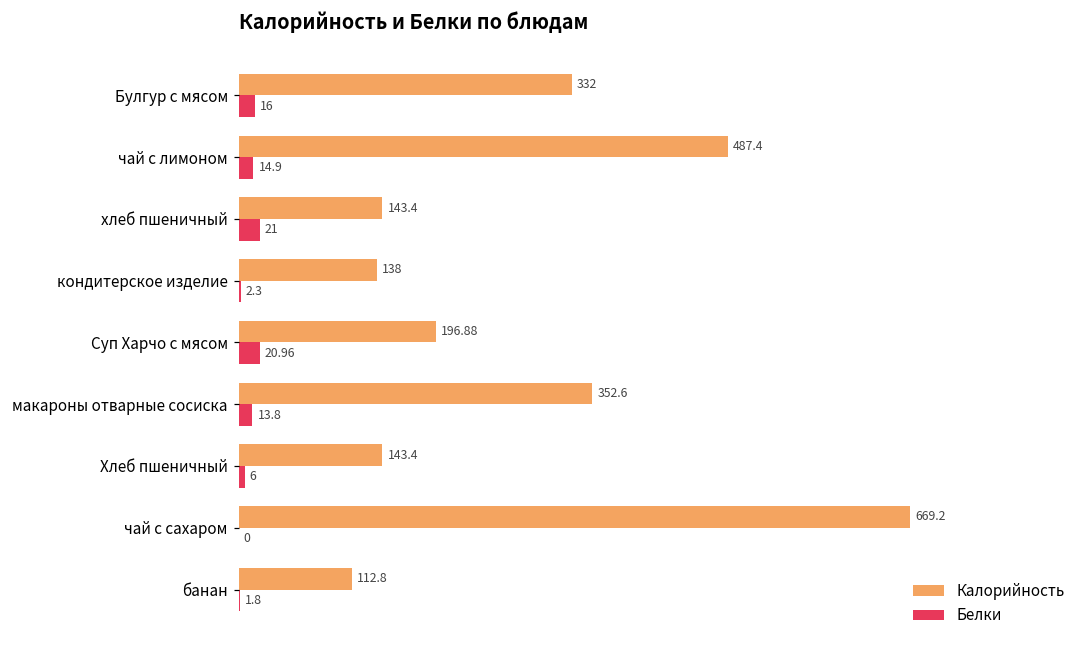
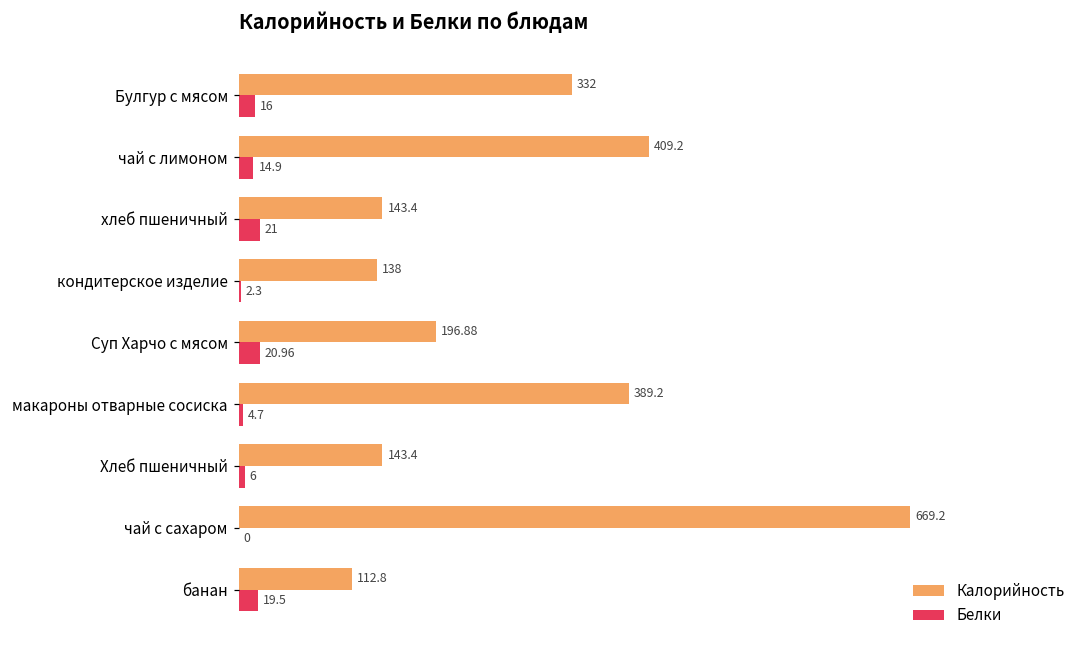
Калорийность, чай с лимоном: 487.4 -> 409.2
Калорийность, макароны отварные сосиска: 352.6 -> 389.2
Белки, макароны отварные сосиска: 13.8 -> 4.7
Белки, банан: 1.8 -> 19.5
